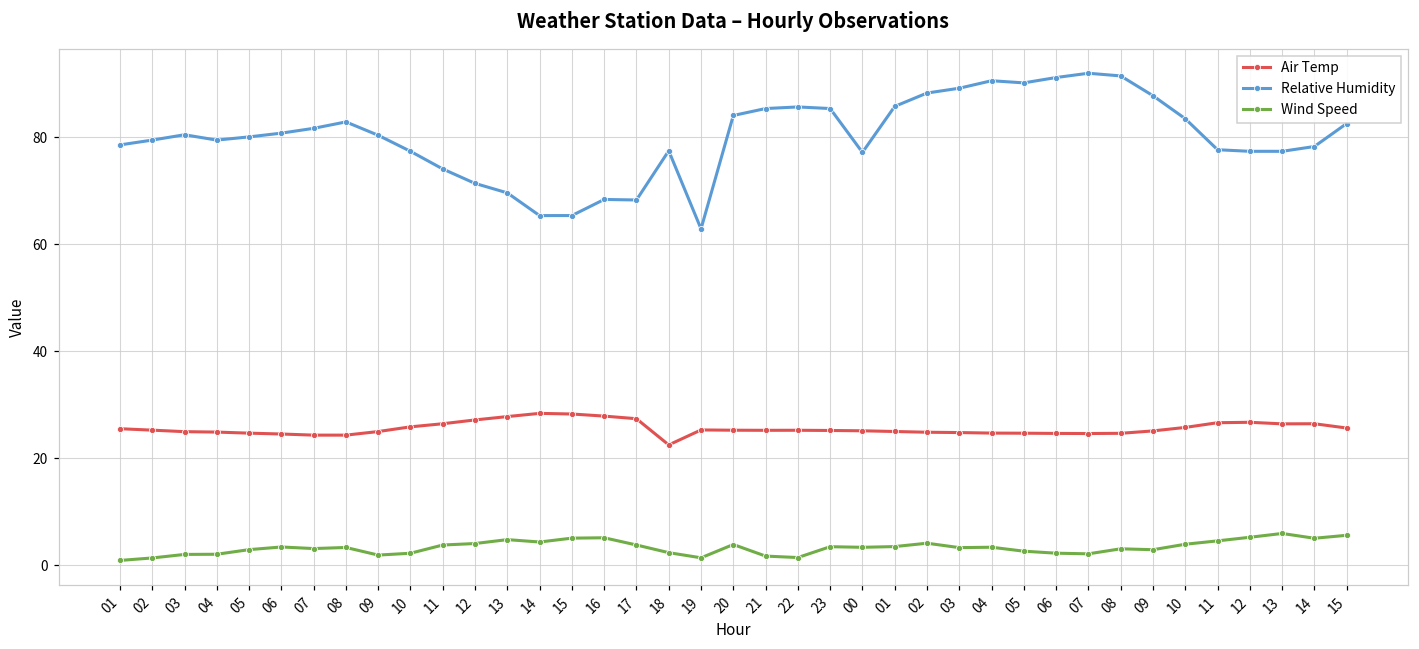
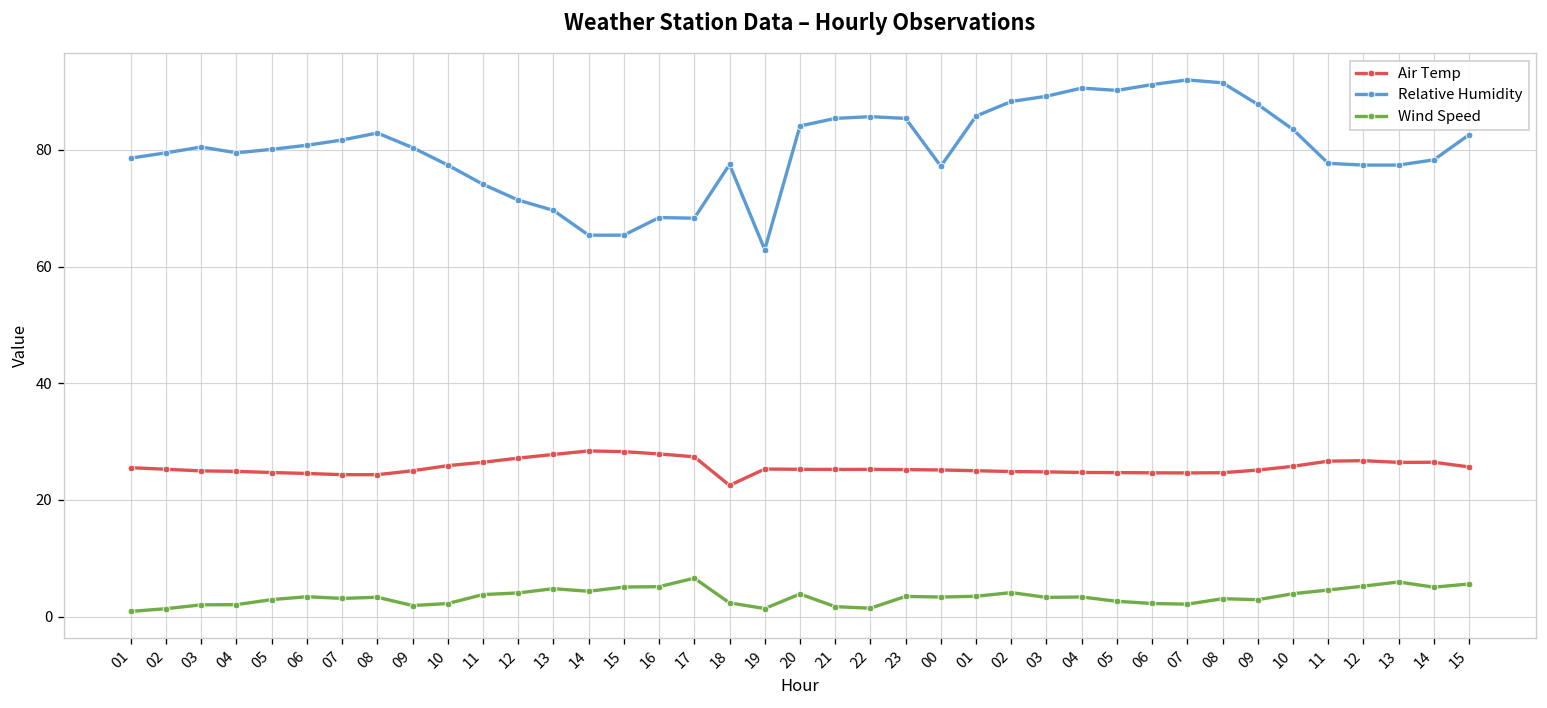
Wind Speed, 17: 4 -> 7
